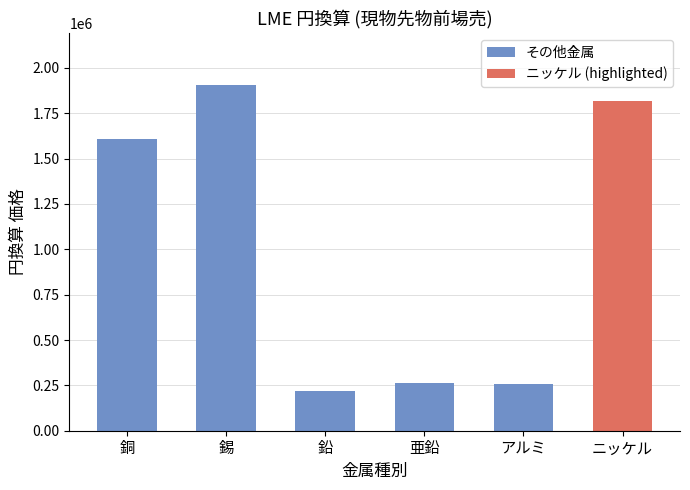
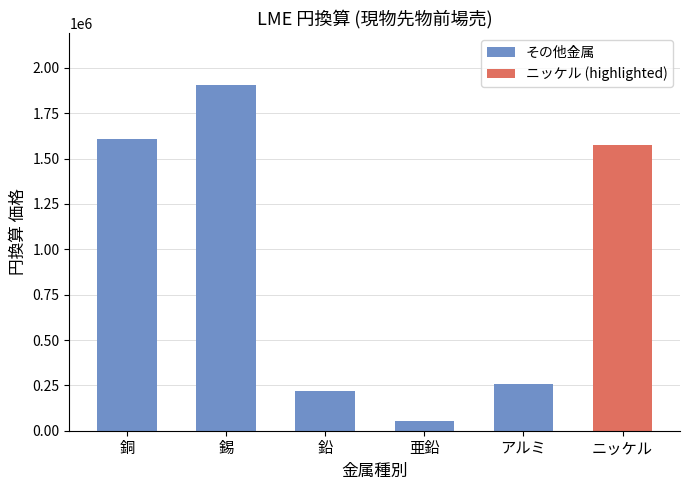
亜鉛: 260000 -> 50000
ニッケル: 1820000 -> 1580000
